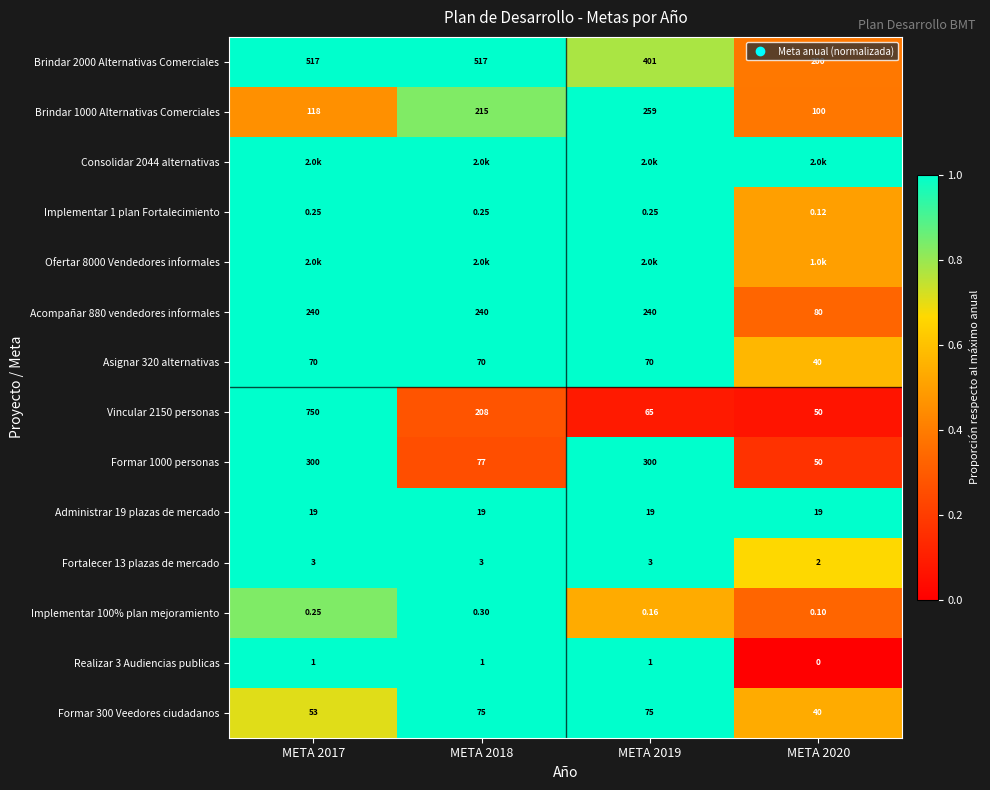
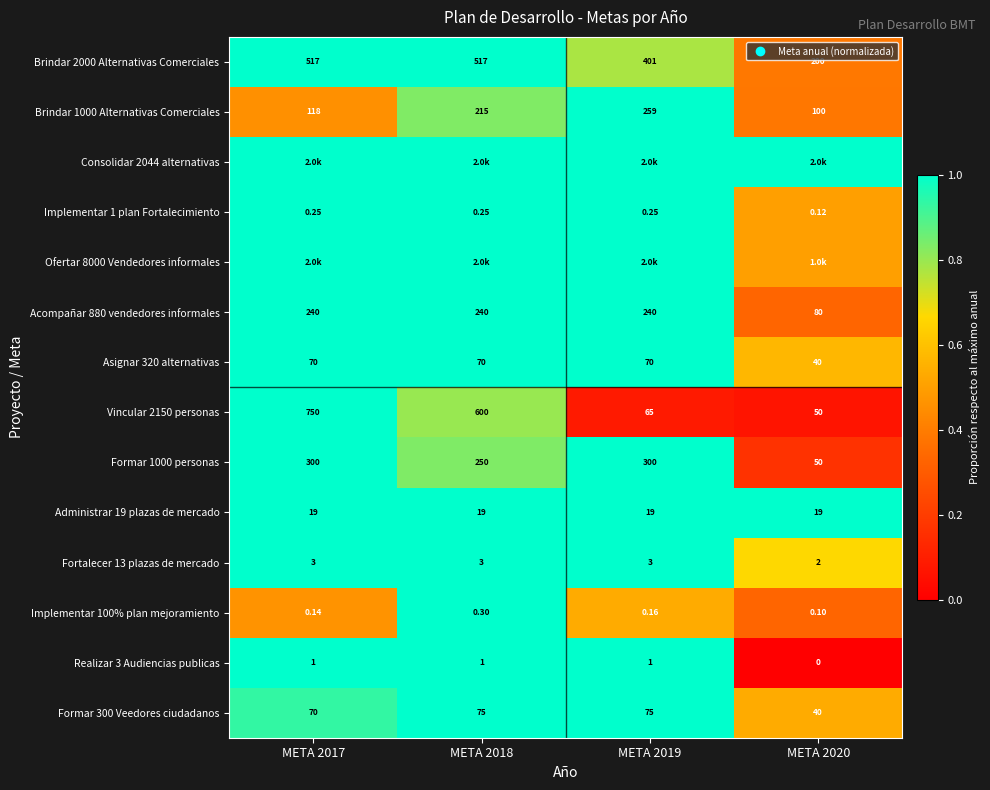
Vincular 2150 personas, META 2018: 208 -> 600
Formar 1000 personas, META 2018: 77 -> 250
Implementar 100% plan mejoramiento, META 2017: 0.25 -> 0.14
Formar 300 Veedores ciudadanos, META 2017: 53 -> 70
